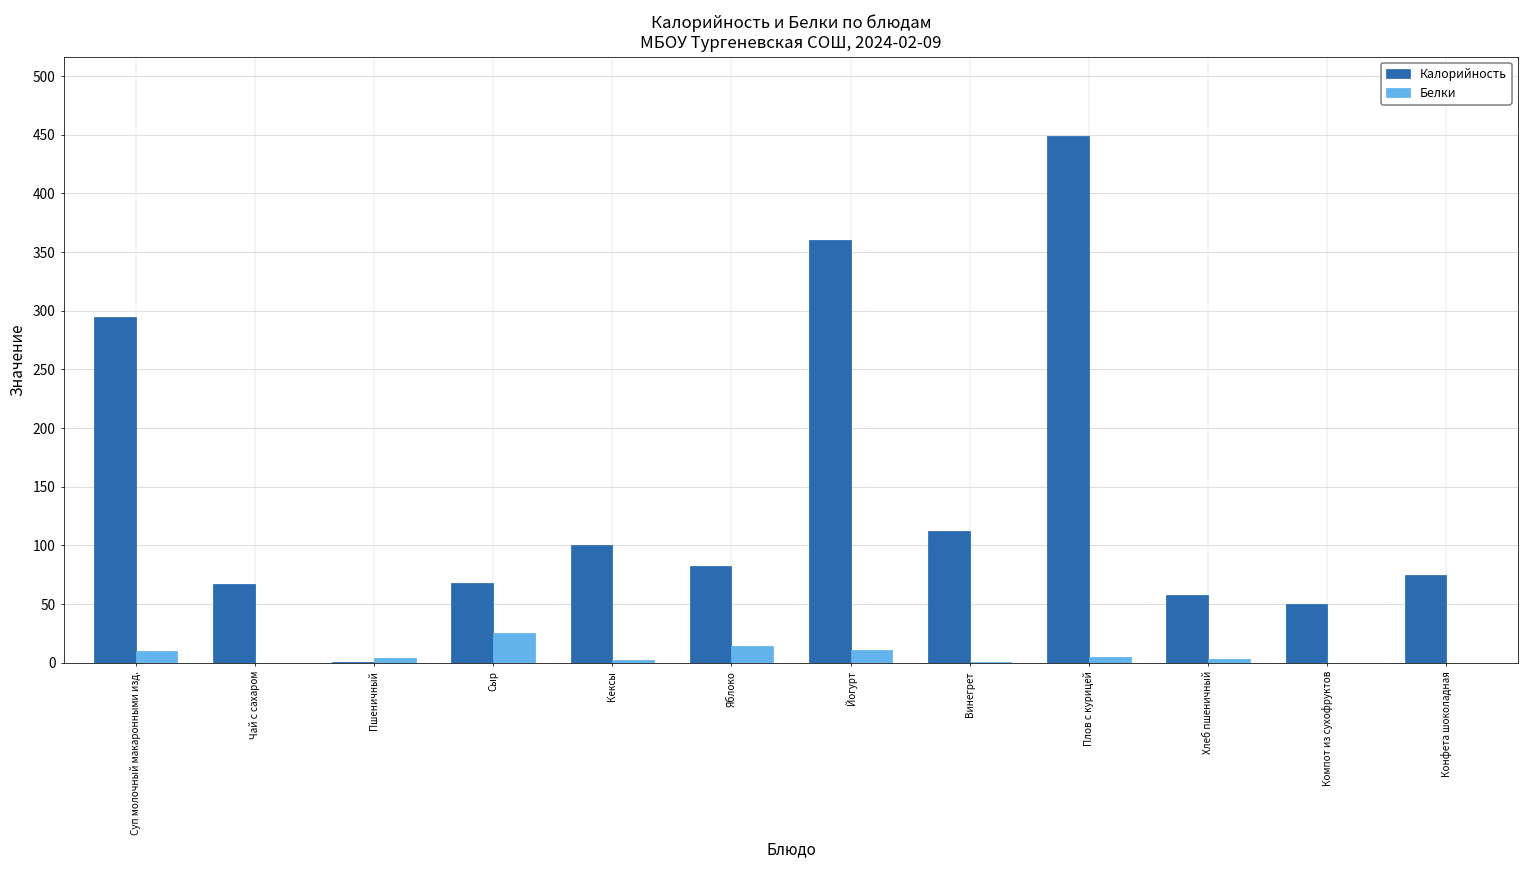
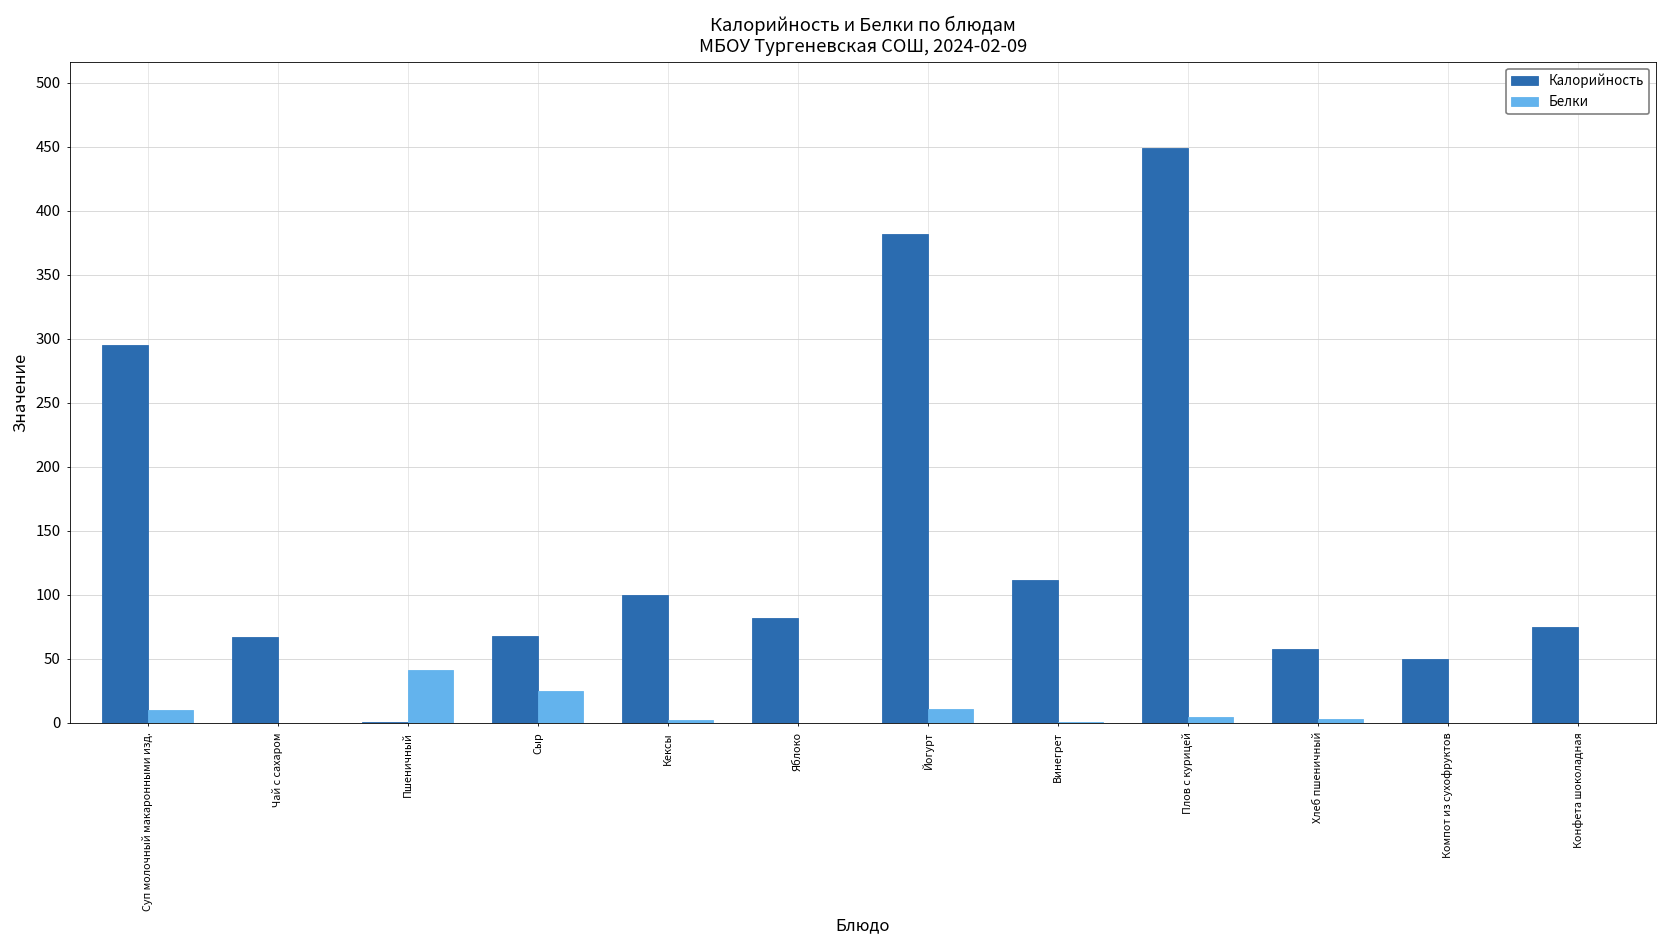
Белки, Пшеничный: 4 -> 41
Белки, Яблоко: 14 -> 0
Калорийность, Йогурт: 360 -> 382
